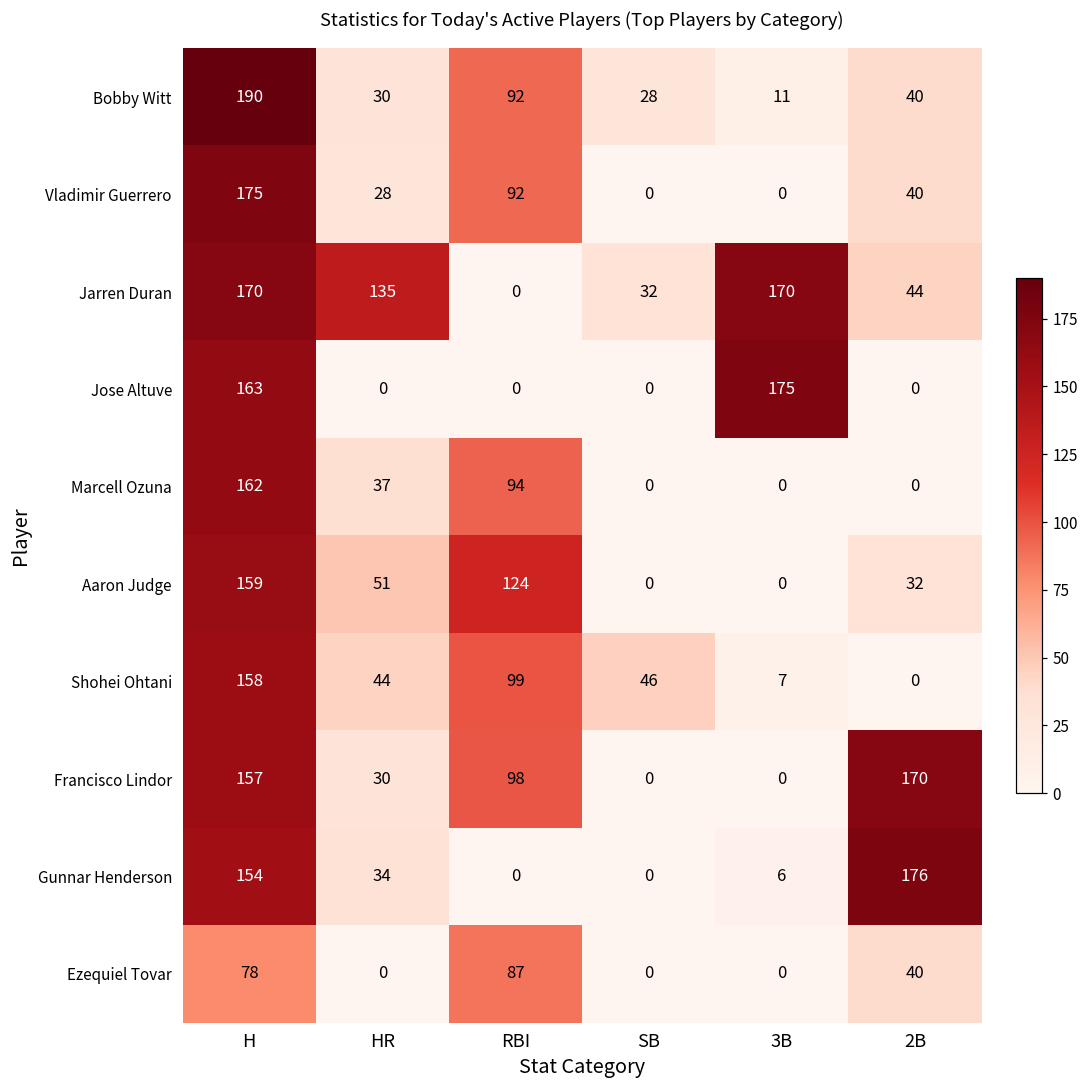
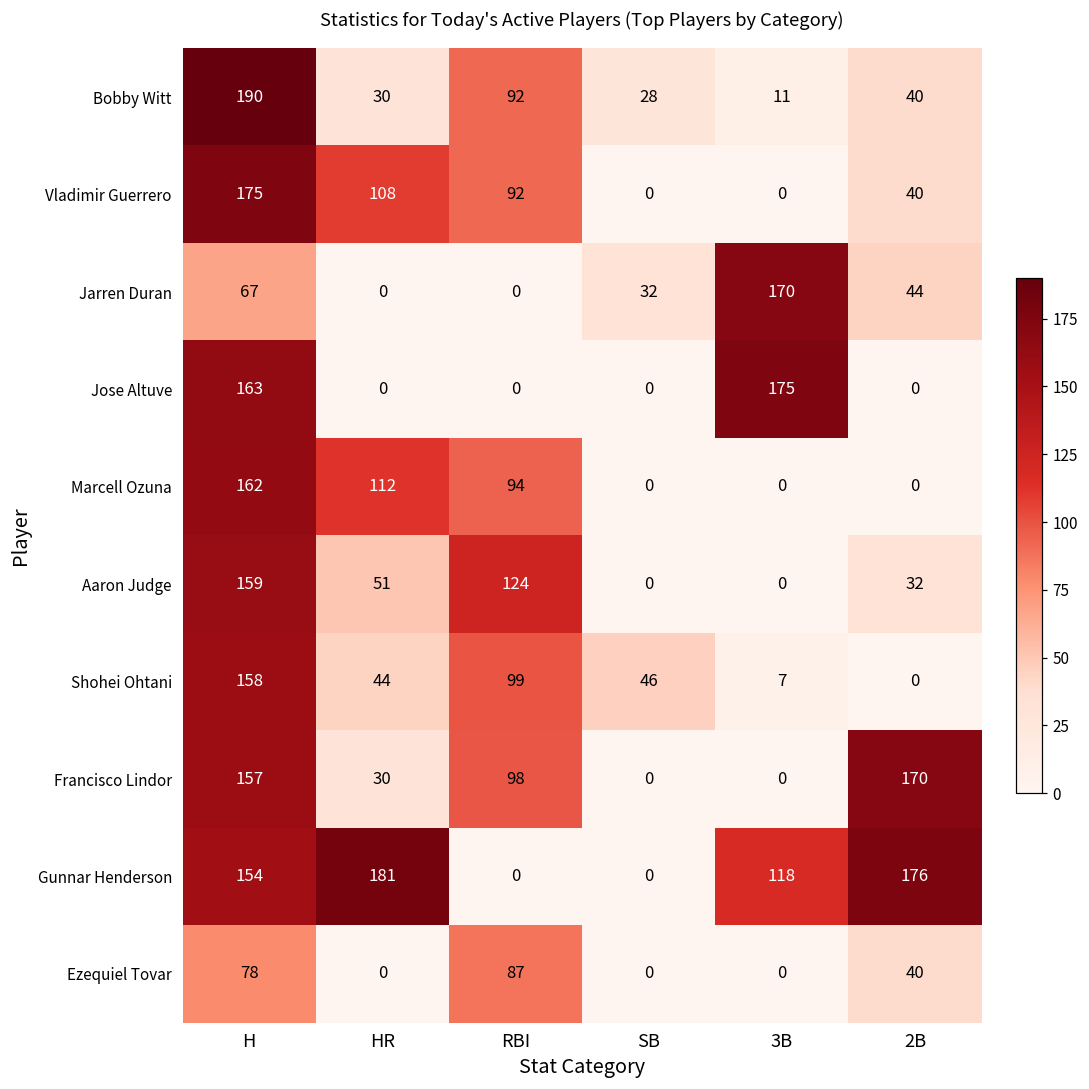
Vladimir Guerrero, HR: 28 -> 108
Jarren Duran, H: 170 -> 67
Jarren Duran, HR: 135 -> 0
Marcell Ozuna, HR: 37 -> 112
Gunnar Henderson, HR: 34 -> 181
Gunnar Henderson, 3B: 6 -> 118
